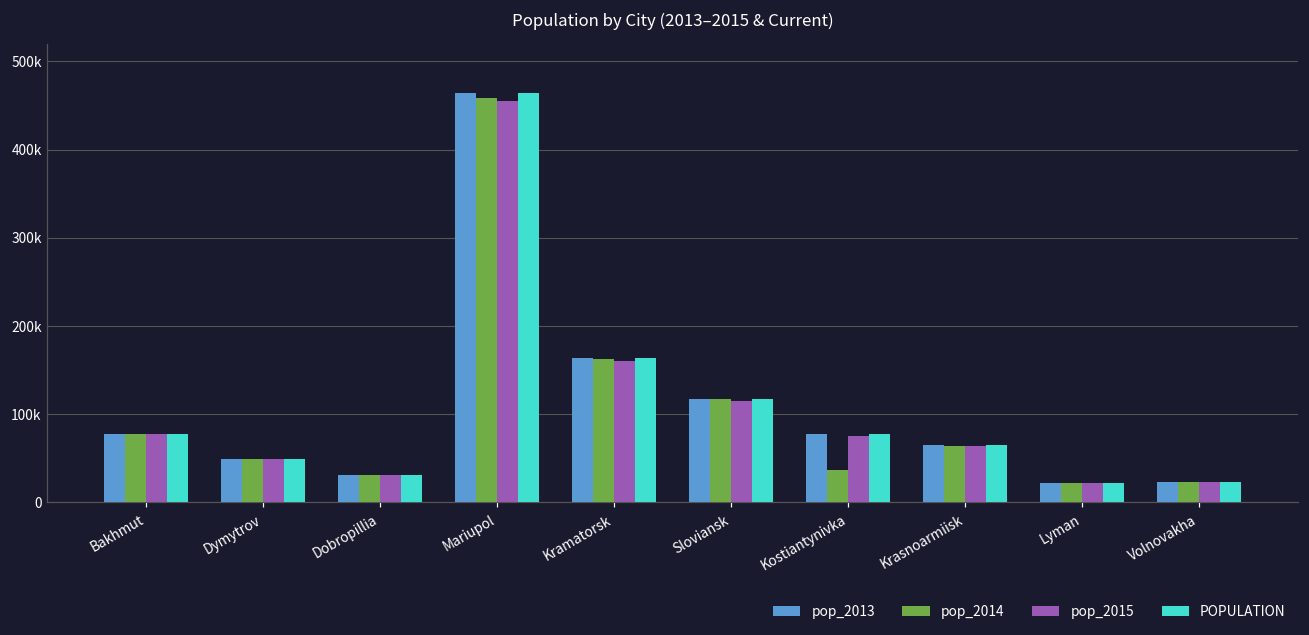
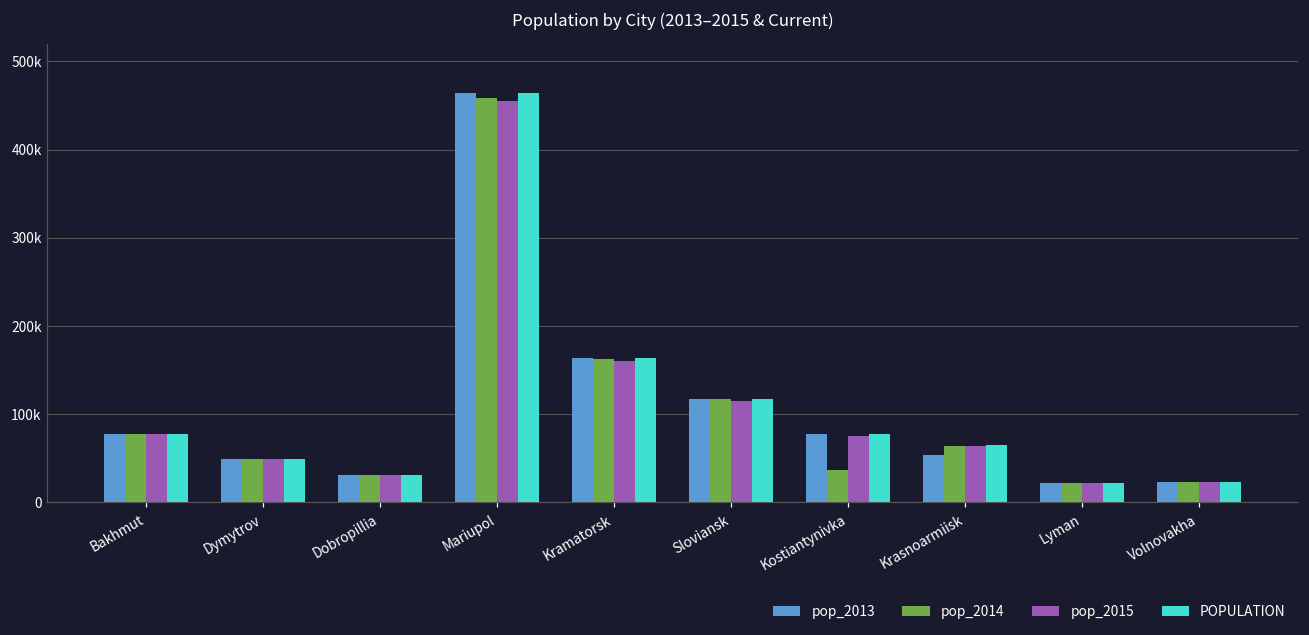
pop_2013, Krasnoarmiisk: 60000 -> 50000
